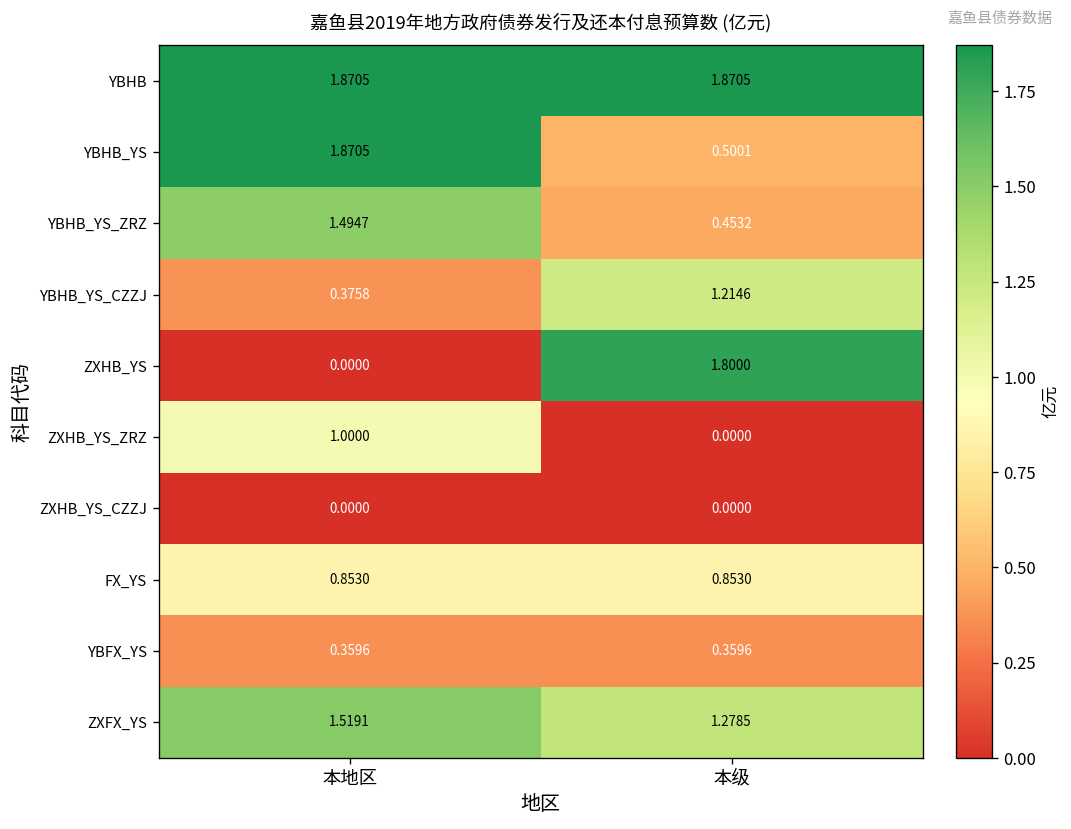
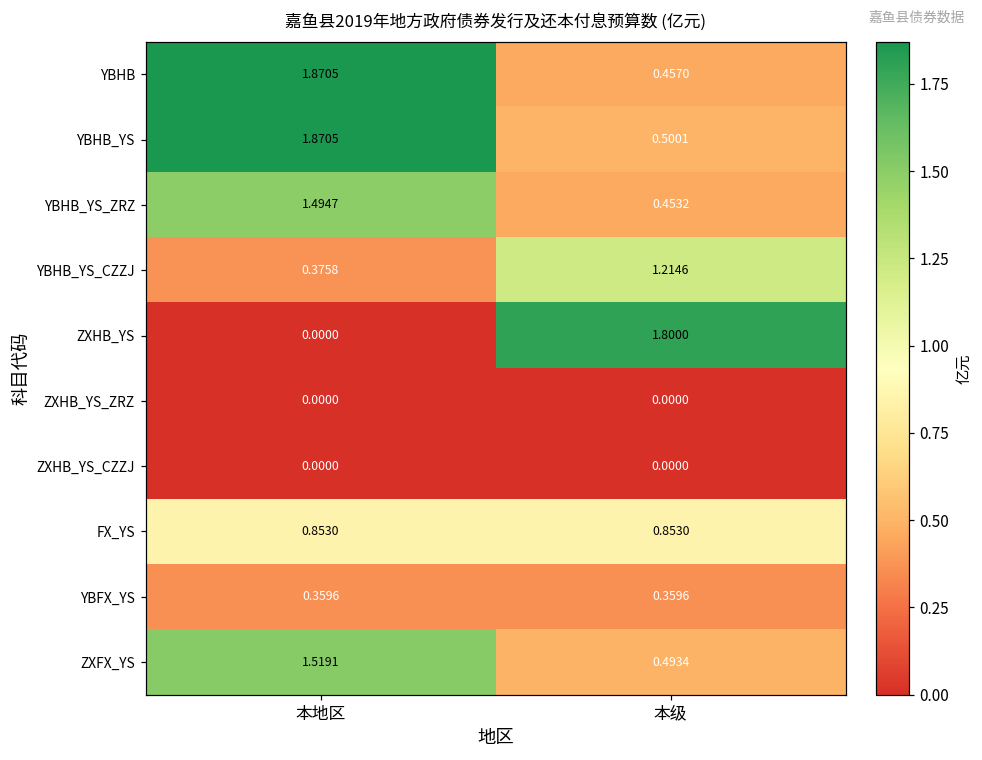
YBHB, 本级: 1.8705 -> 0.4570
ZXHB_YS_ZRZ, 本地区: 1.0000 -> 0.0000
ZXFX_YS, 本级: 1.2785 -> 0.4934
